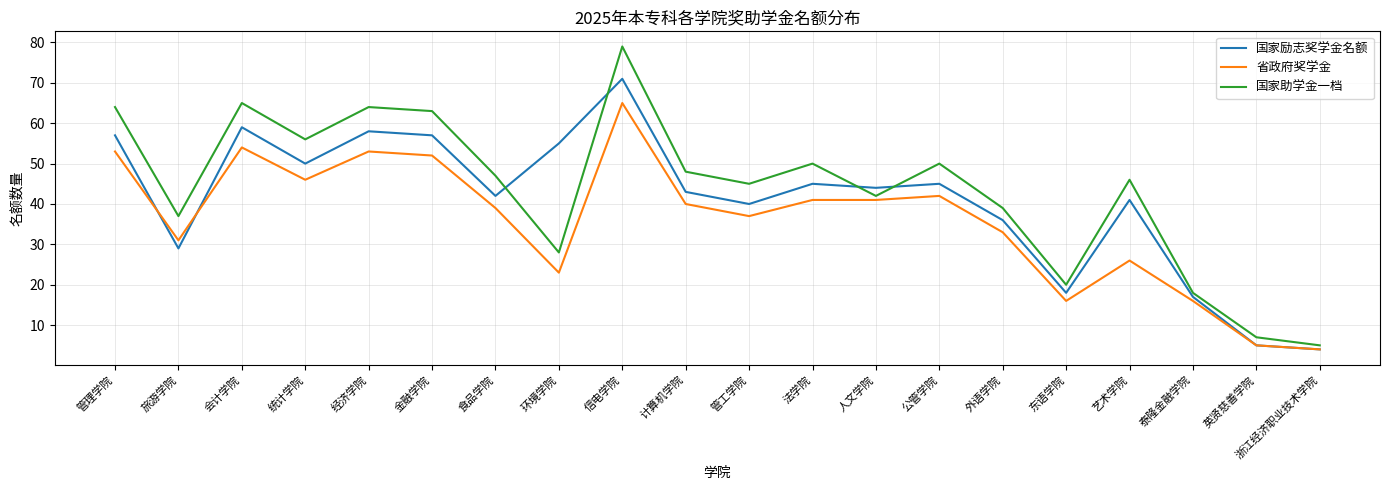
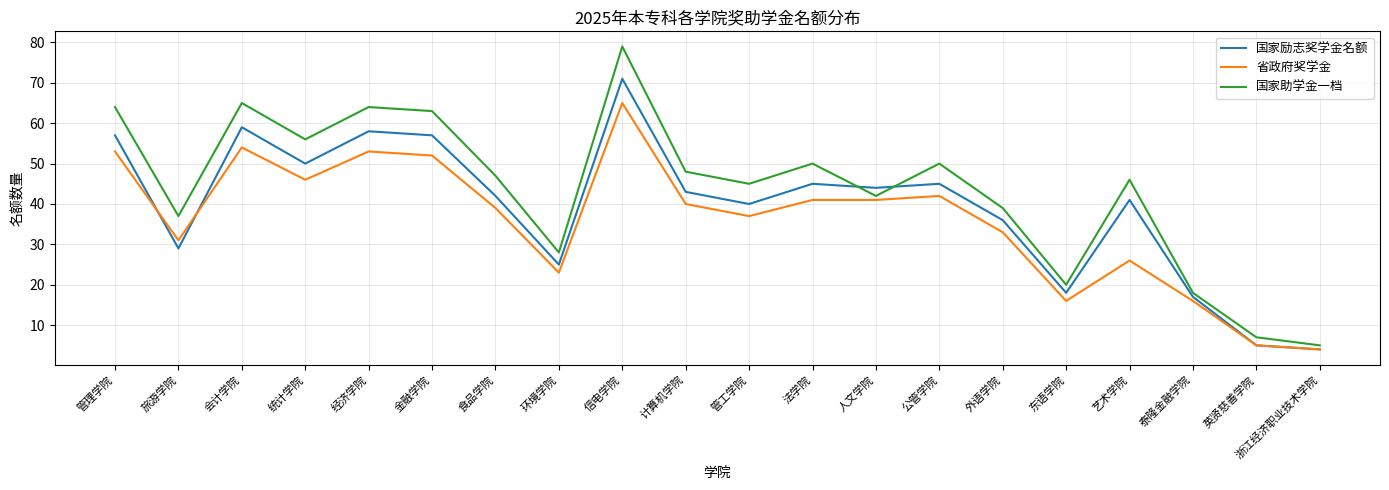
国家励志奖学金名额, 环境学院: 55 -> 25
